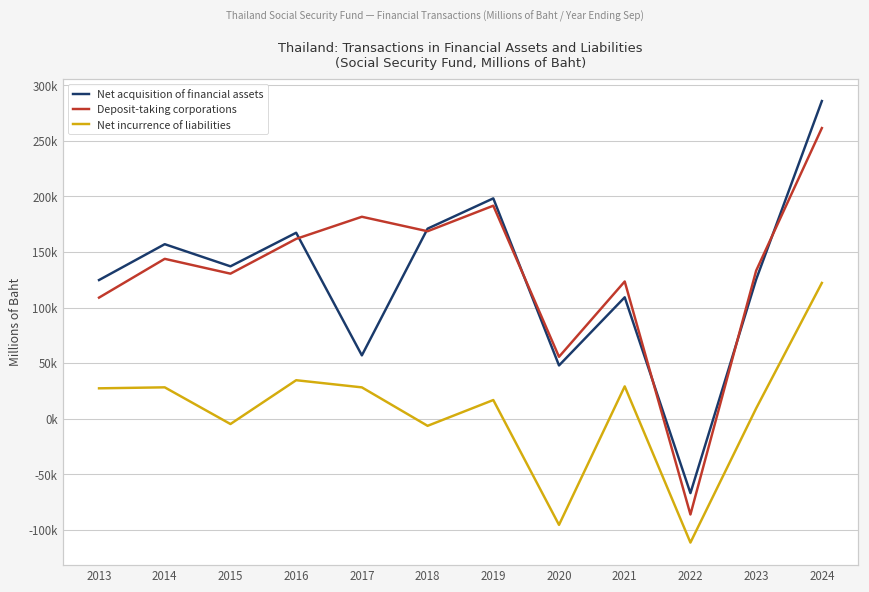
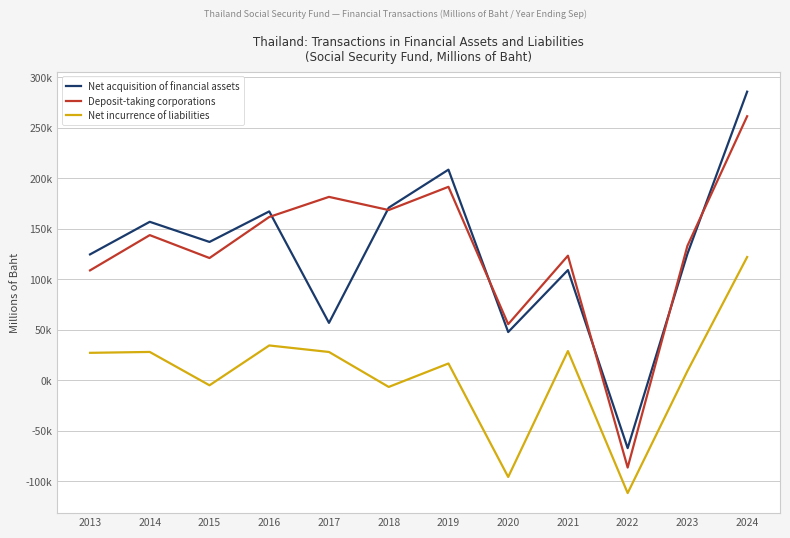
Deposit-taking corporations, 2015: 131000 -> 121000
Net acquisition of financial assets, 2019: 198000 -> 209000
